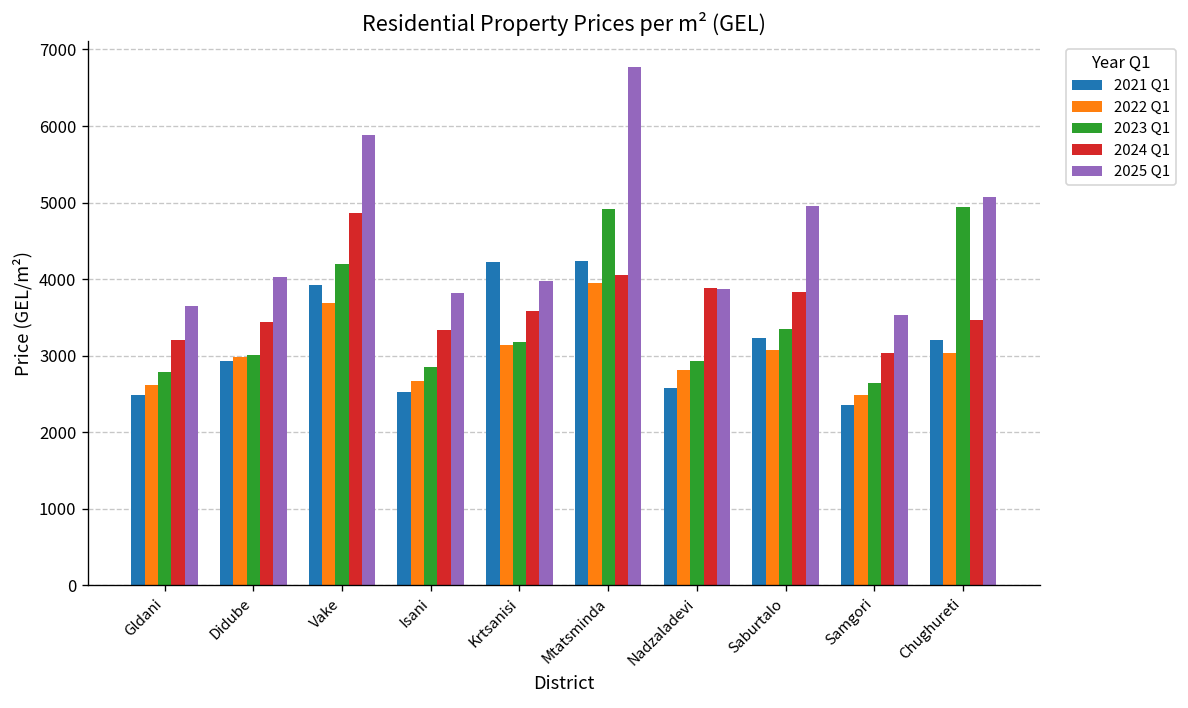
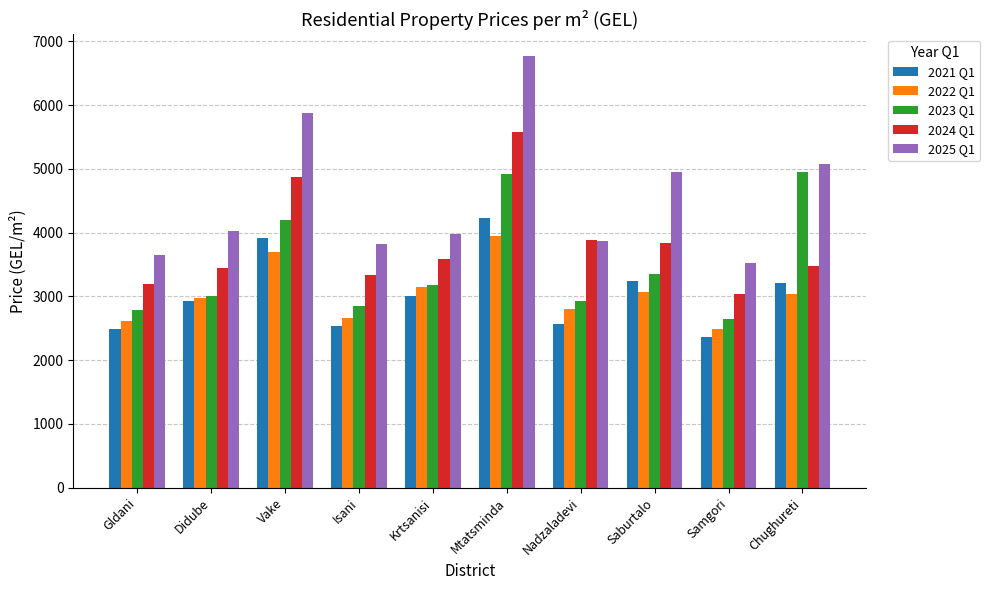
2021 Q1, Krtsanisi: 4200 -> 3000
2024 Q1, Mtatsminda: 4100 -> 5600
